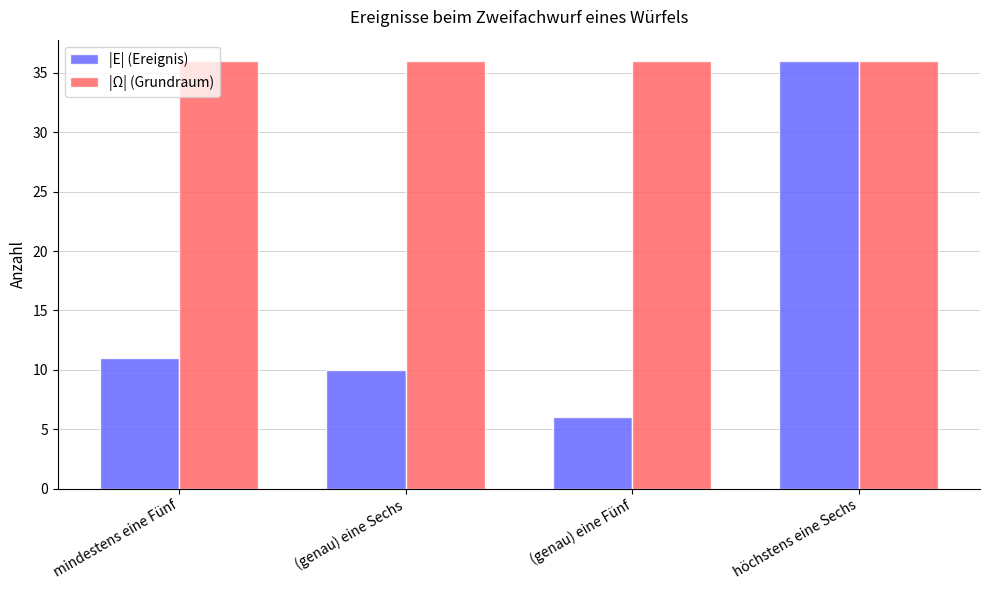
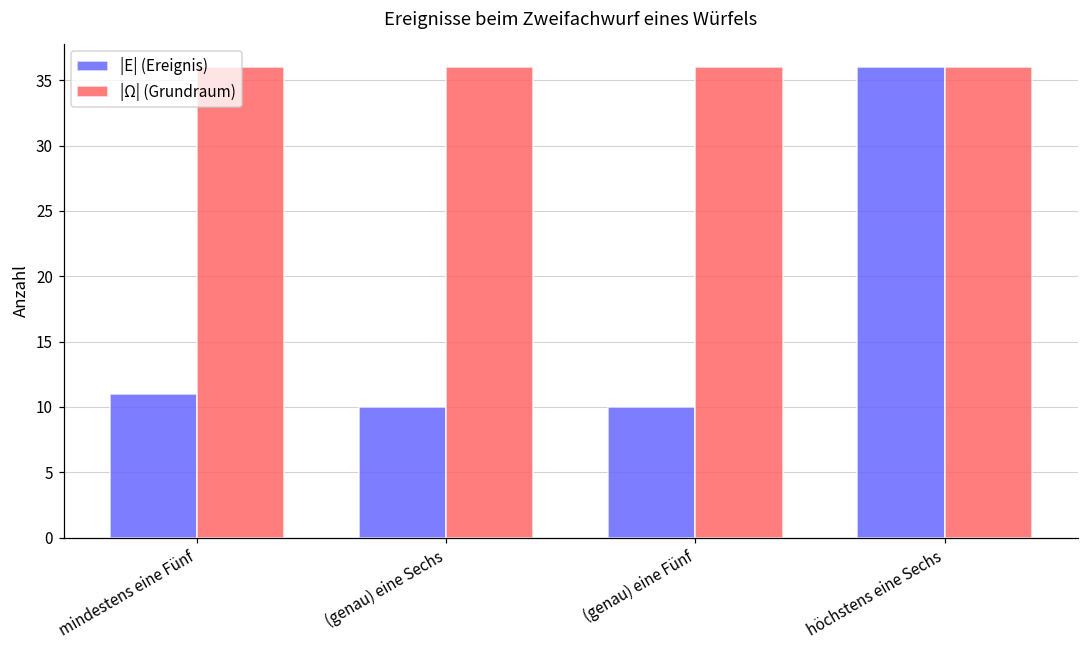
|E| (Ereignis), (genau) eine Fünf: 6 -> 10
